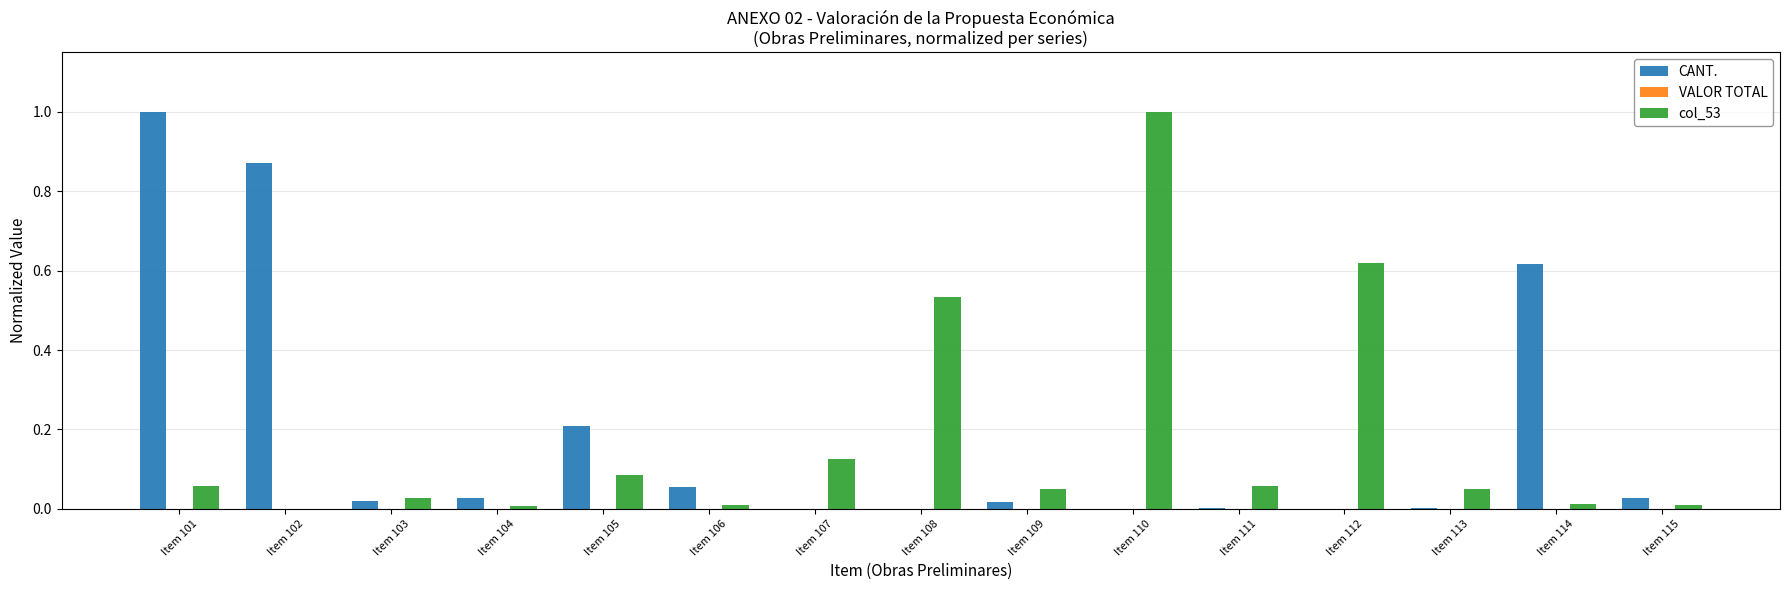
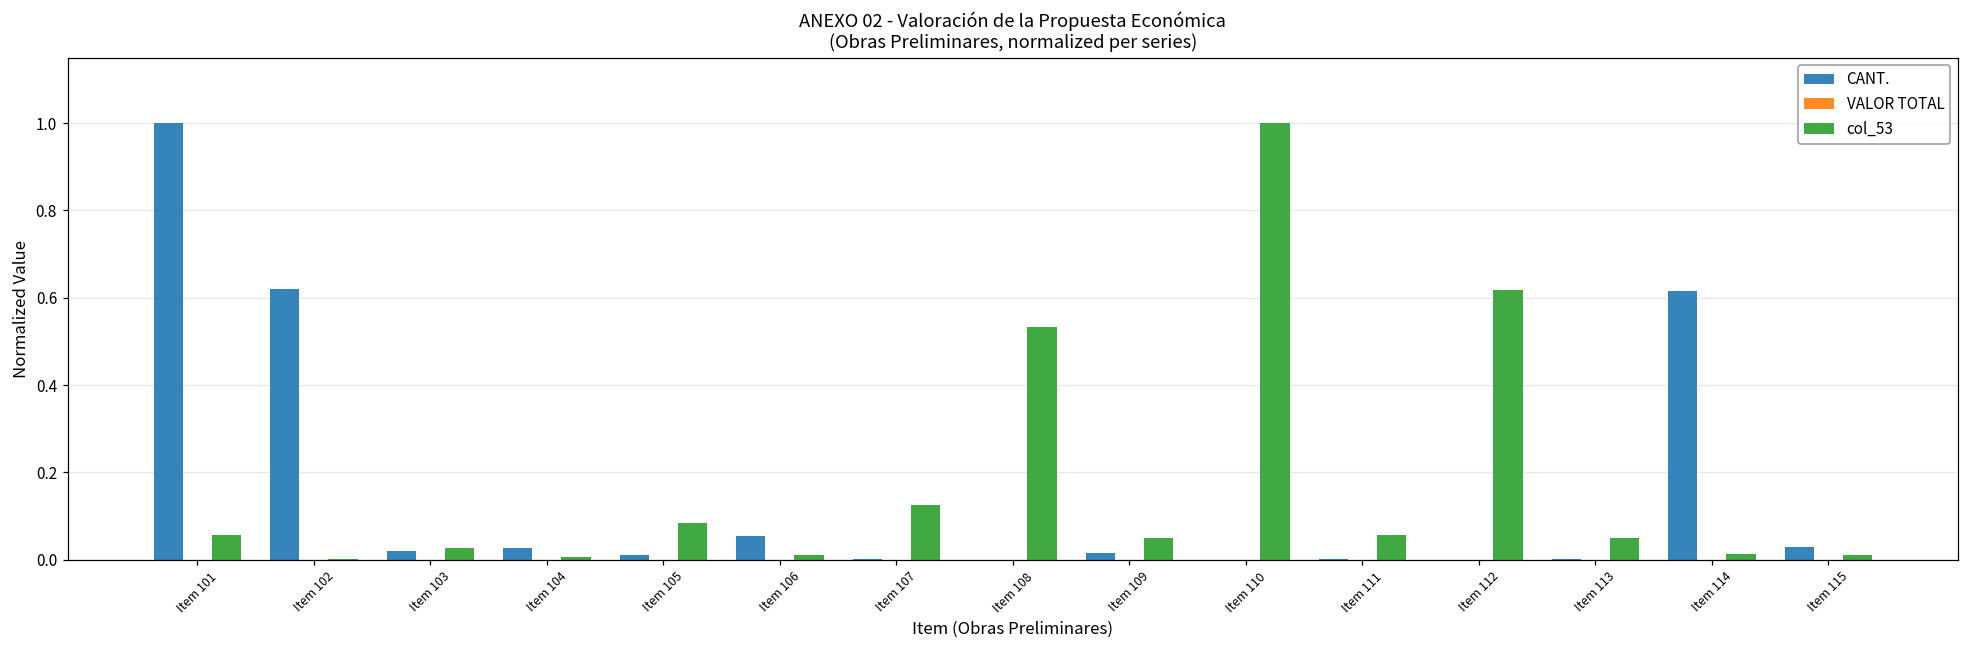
CANT., Item 102: 0.87 -> 0.62
CANT., Item 105: 0.21 -> 0.01
